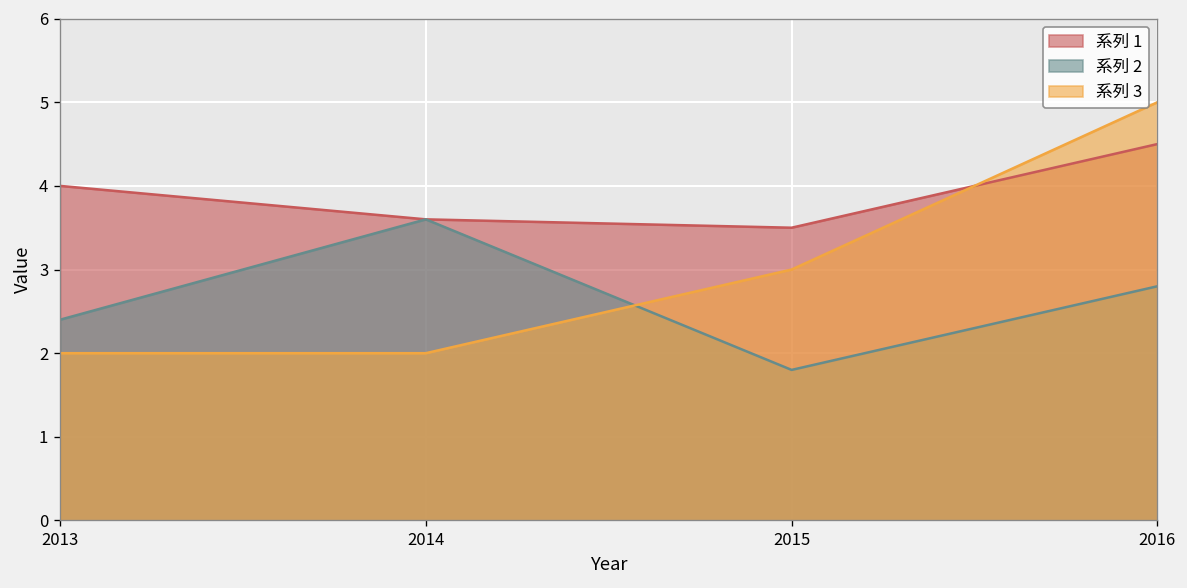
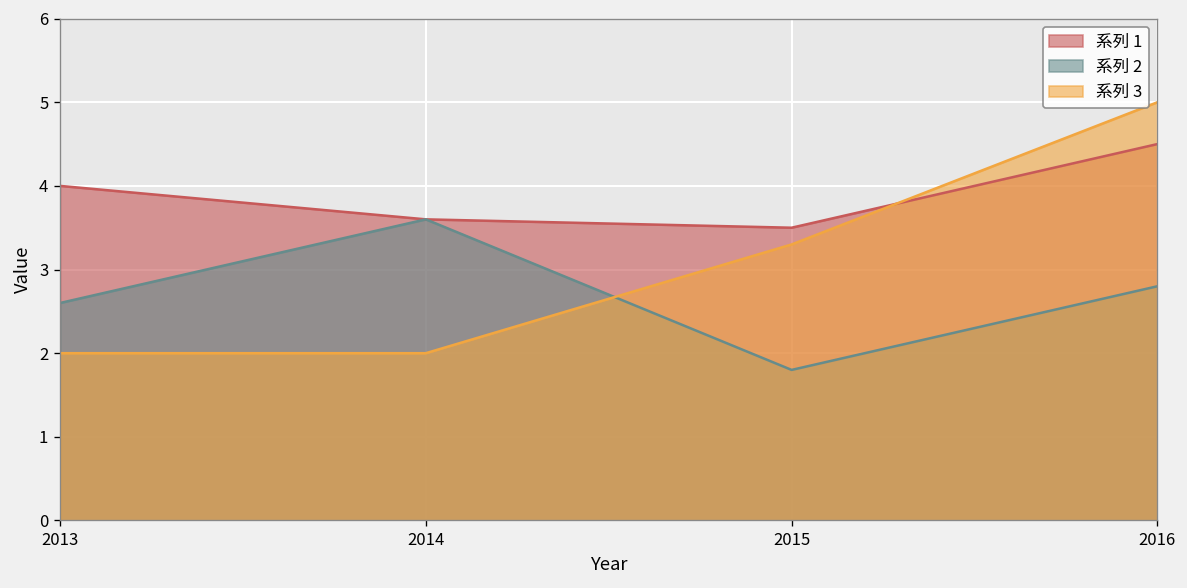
系列 2, 2013: 2.4 -> 2.6
系列 3, 2015: 3.0 -> 3.3
